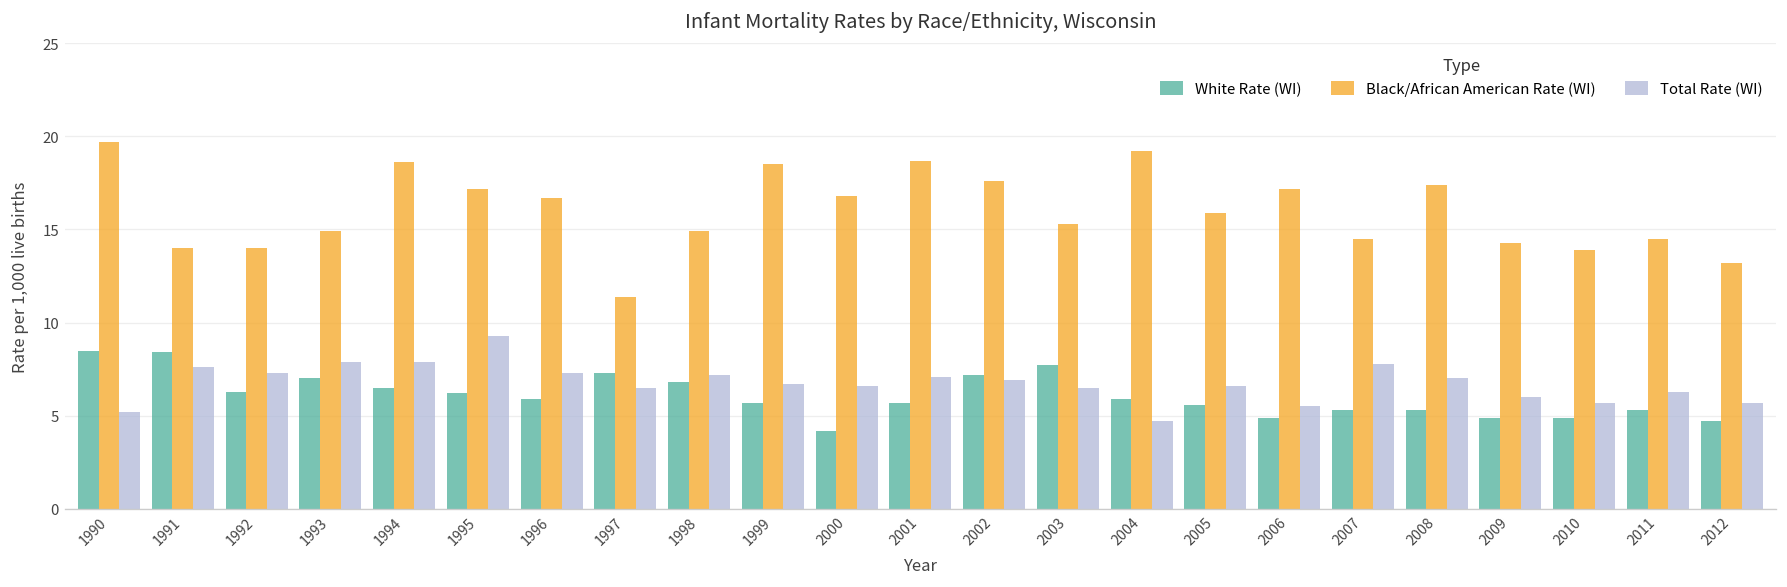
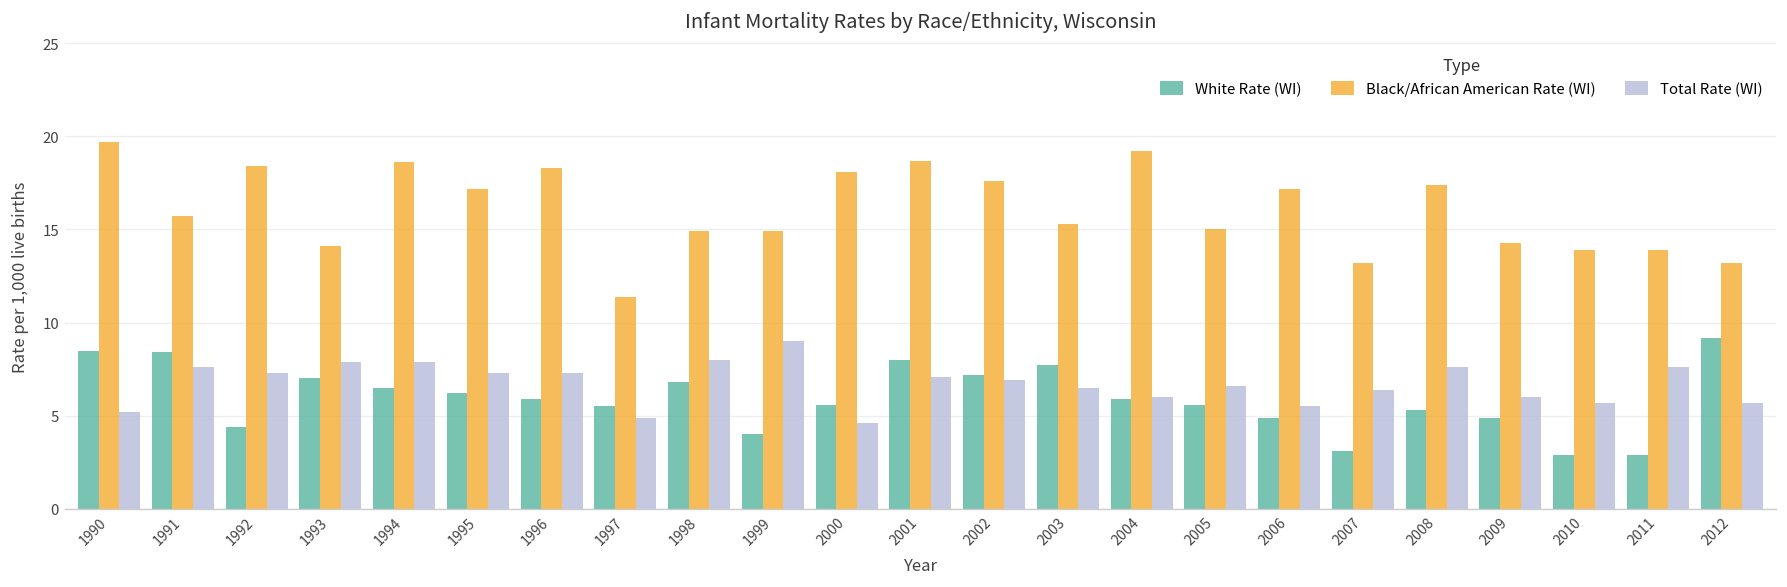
Black/African American Rate (WI), 1991: 14.0 -> 15.7
White Rate (WI), 1992: 6.3 -> 4.4
Black/African American Rate (WI), 1992: 14.0 -> 18.4
Black/African American Rate (WI), 1993: 14.9 -> 14.1
Total Rate (WI), 1995: 9.3 -> 7.3
Black/African American Rate (WI), 1996: 16.7 -> 18.3
White Rate (WI), 1997: 7.3 -> 5.5
Total Rate (WI), 1997: 6.5 -> 4.9
Total Rate (WI), 1998: 7.2 -> 8.0
White Rate (WI), 1999: 5.7 -> 4.0
Black/African American Rate (WI), 1999: 18.5 -> 14.9
Total Rate (WI), 1999: 6.7 -> 9.0
White Rate (WI), 2000: 4.2 -> 5.6
Black/African American Rate (WI), 2000: 16.8 -> 18.1
Total Rate (WI), 2000: 6.6 -> 4.6
White Rate (WI), 2001: 5.7 -> 8.0
Total Rate (WI), 2004: 4.7 -> 6.0
Black/African American Rate (WI), 2005: 15.9 -> 15.0
White Rate (WI), 2007: 5.3 -> 3.1
Black/African American Rate (WI), 2007: 14.5 -> 13.2
Total Rate (WI), 2007: 7.8 -> 6.4
Total Rate (WI), 2008: 7.0 -> 7.6
White Rate (WI), 2010: 4.9 -> 2.9
White Rate (WI), 2011: 5.3 -> 2.9
Black/African American Rate (WI), 2011: 14.5 -> 13.9
Total Rate (WI), 2011: 6.3 -> 7.6
White Rate (WI), 2012: 4.7 -> 9.2
